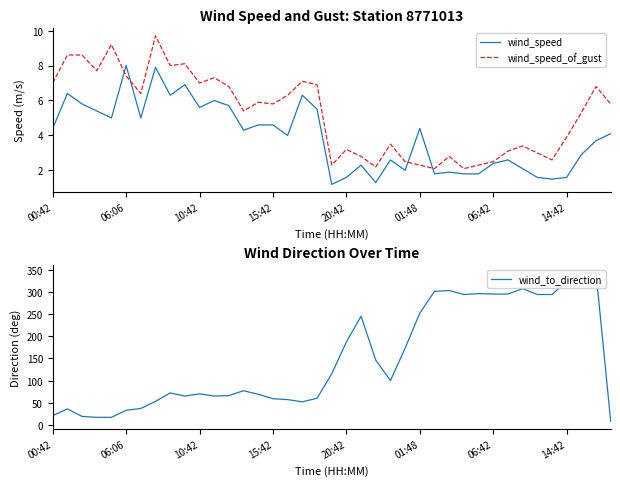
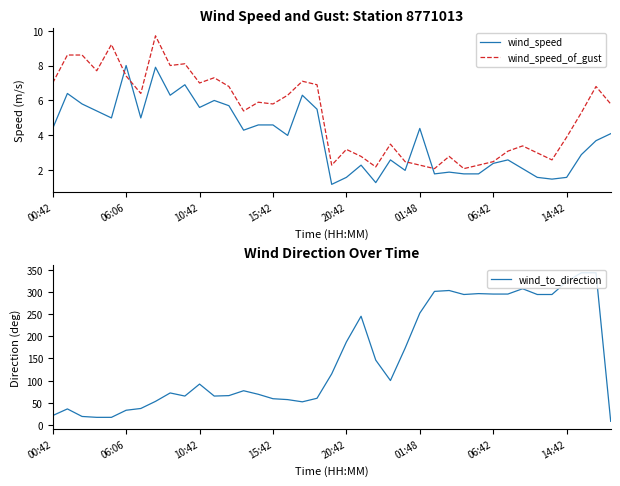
Wind Direction Over Time, 10:42: 70 -> 90
